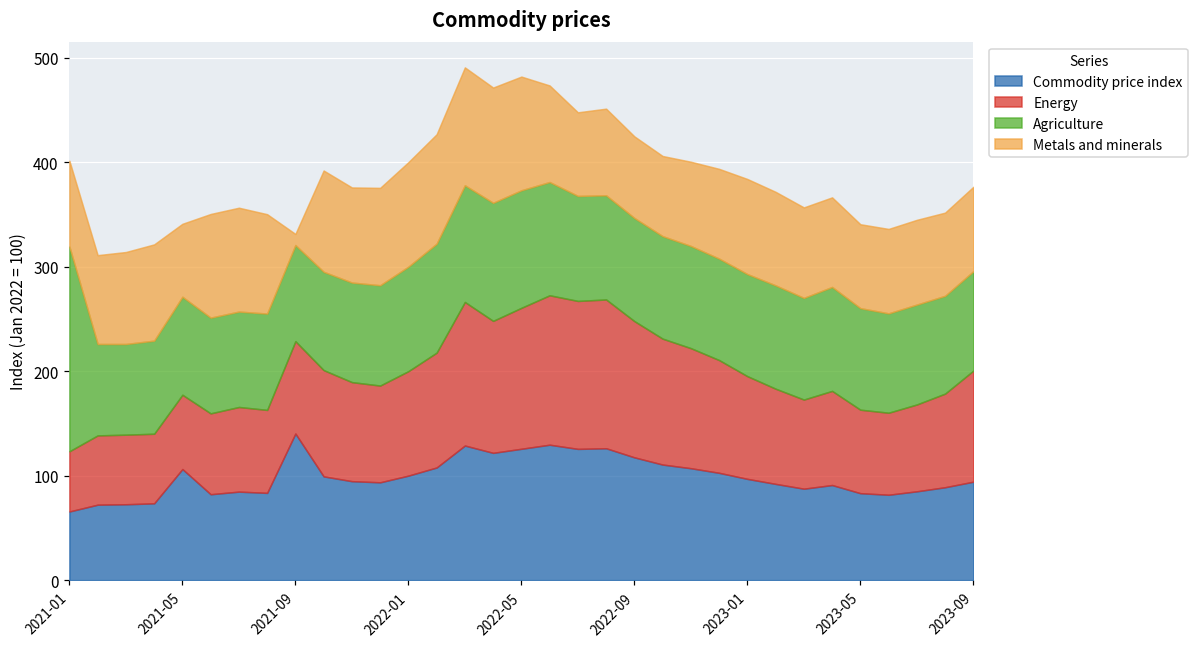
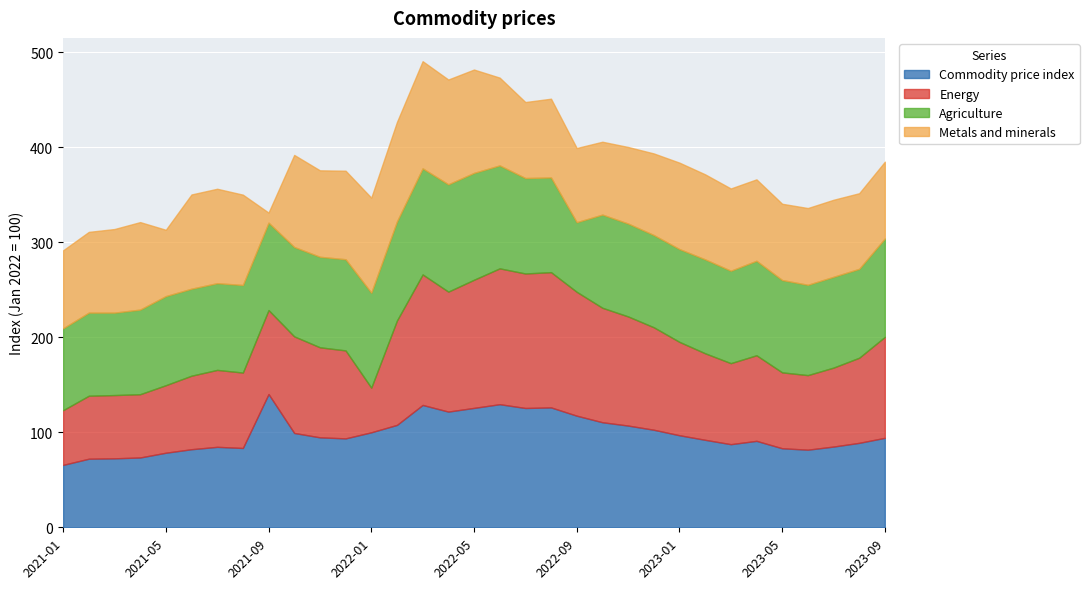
Agriculture, 2021-01: 200 -> 90
Commodity price index, 2021-05: 110 -> 80
Energy, 2022-01: 100 -> 50
Agriculture, 2022-09: 100 -> 70
Agriculture, 2023-09: 95 -> 104
